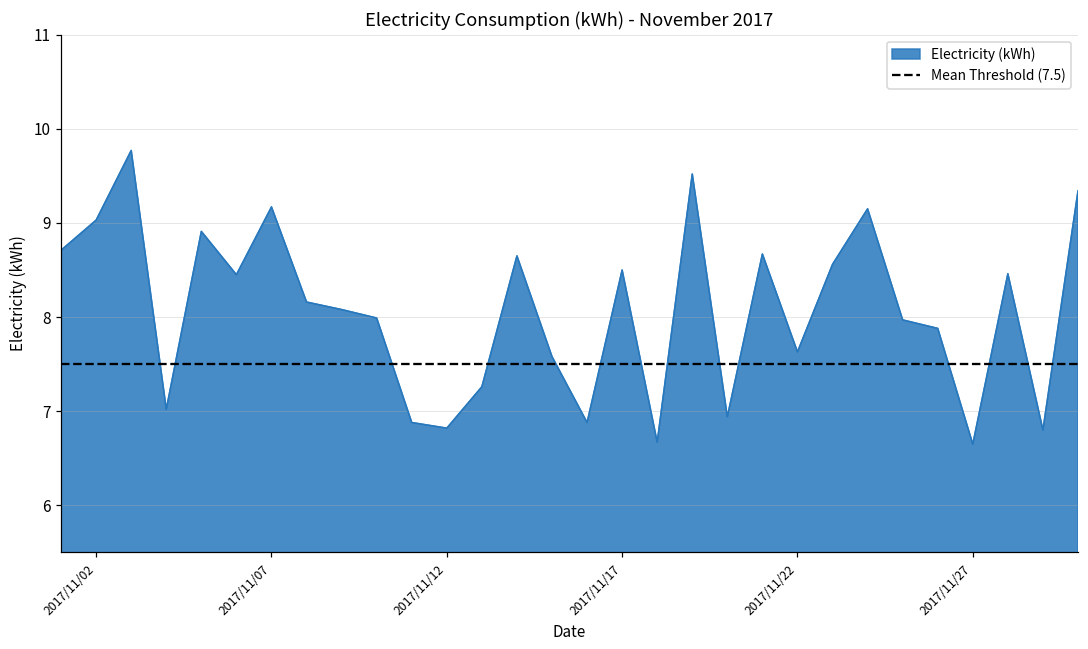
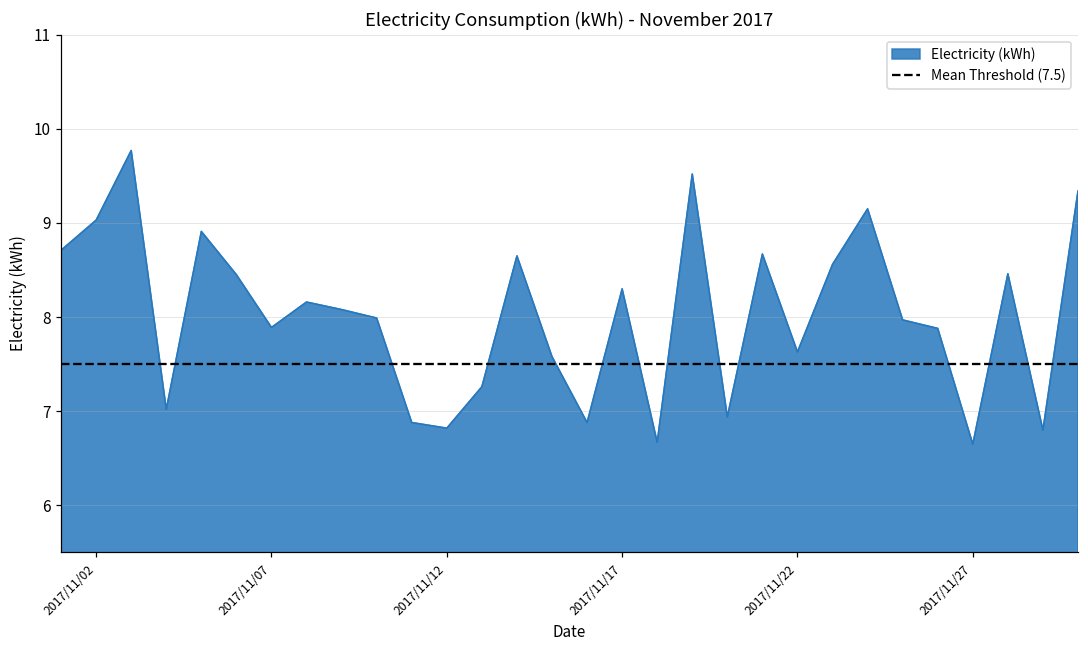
2017/11/07: 9.2 -> 7.9
2017/11/17: 8.5 -> 8.3
